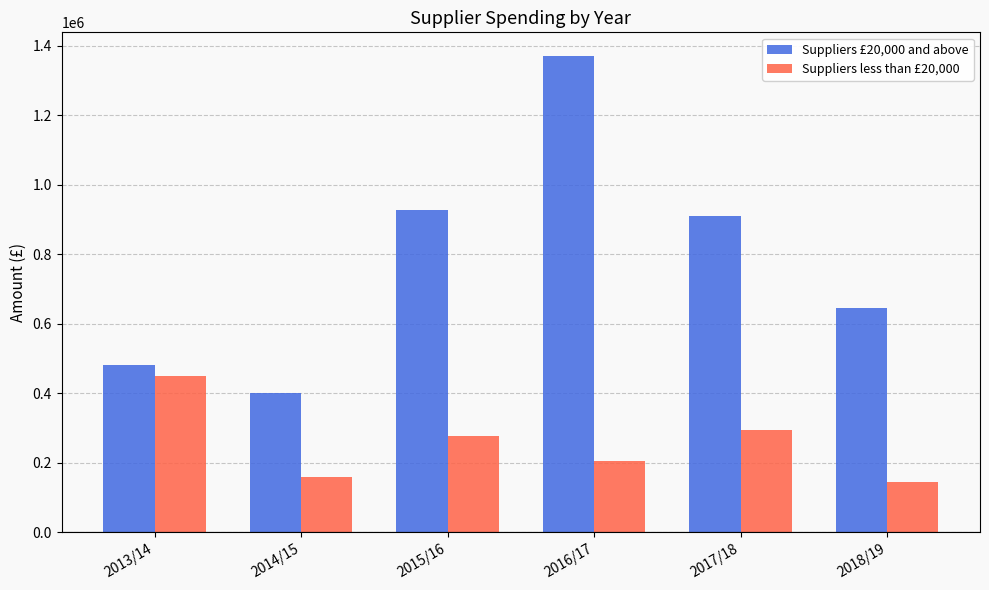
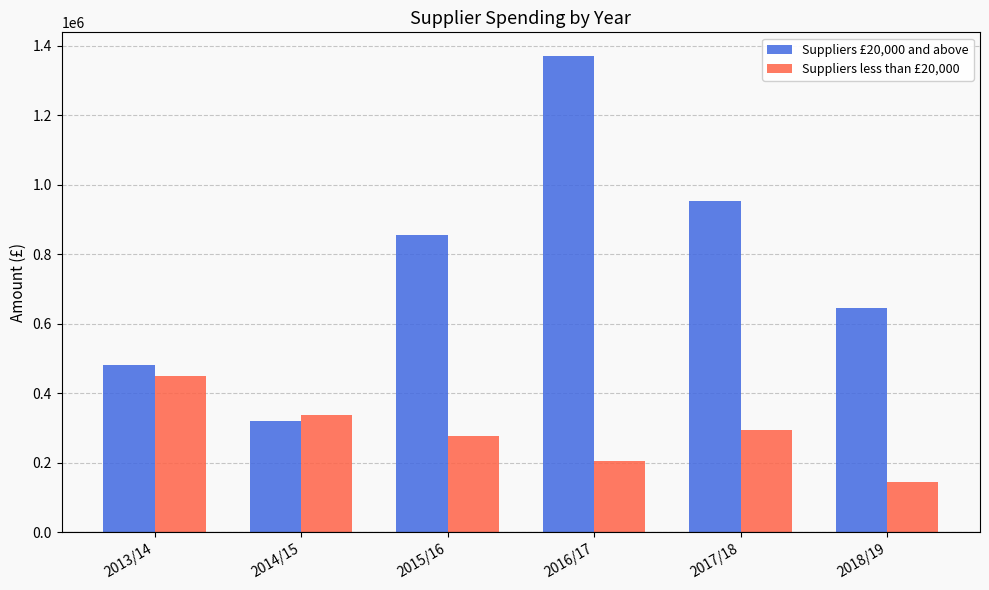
Suppliers £20,000 and above, 2014/15: 400000 -> 320000
Suppliers less than £20,000, 2014/15: 160000 -> 340000
Suppliers £20,000 and above, 2015/16: 930000 -> 860000
Suppliers £20,000 and above, 2017/18: 910000 -> 950000
